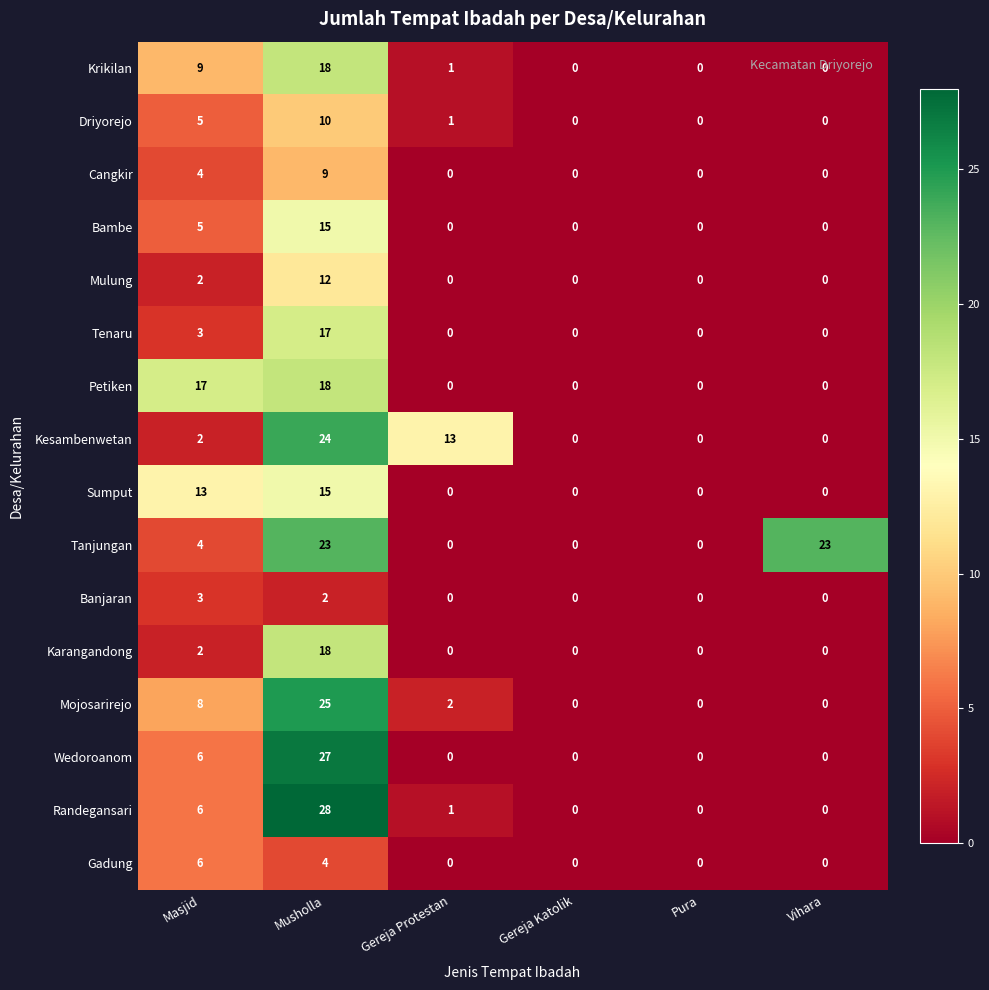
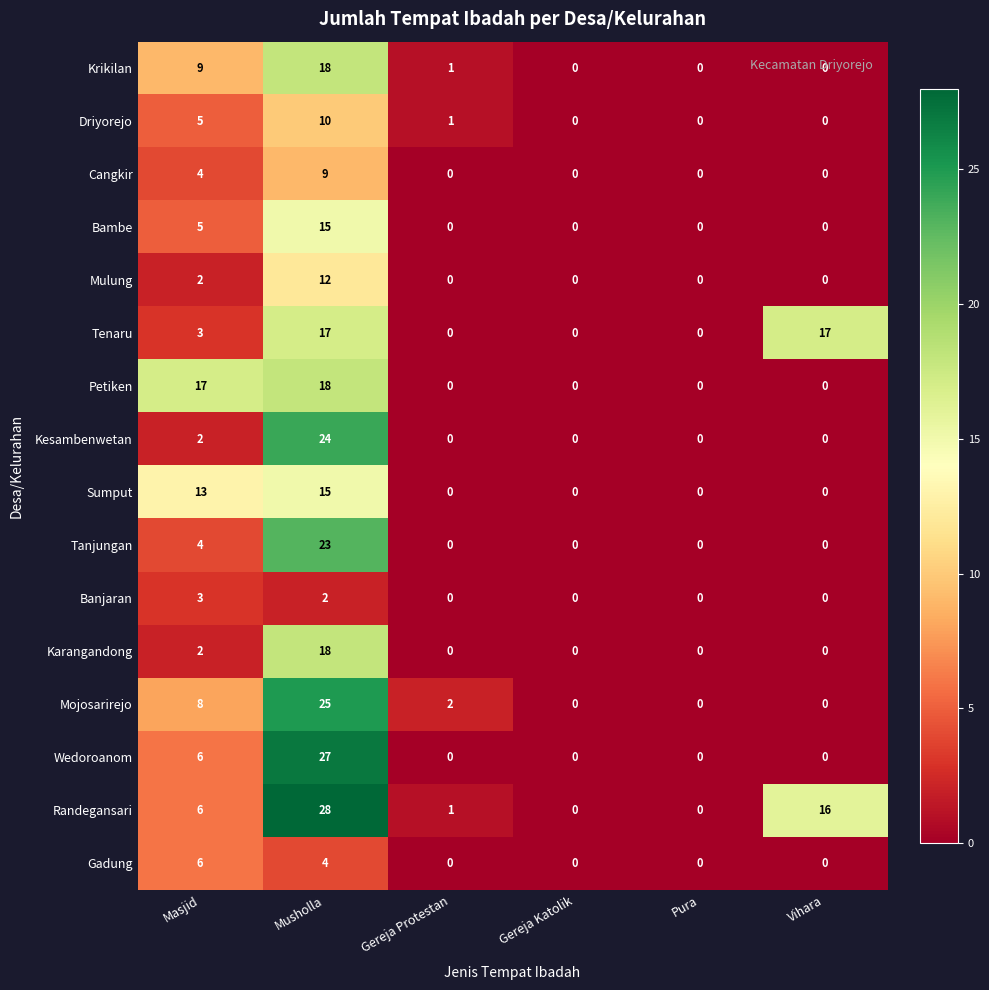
Tenaru, Vihara: 0 -> 17
Kesambenwetan, Gereja Protestan: 13 -> 0
Tanjungan, Vihara: 23 -> 0
Randegansari, Vihara: 0 -> 16
